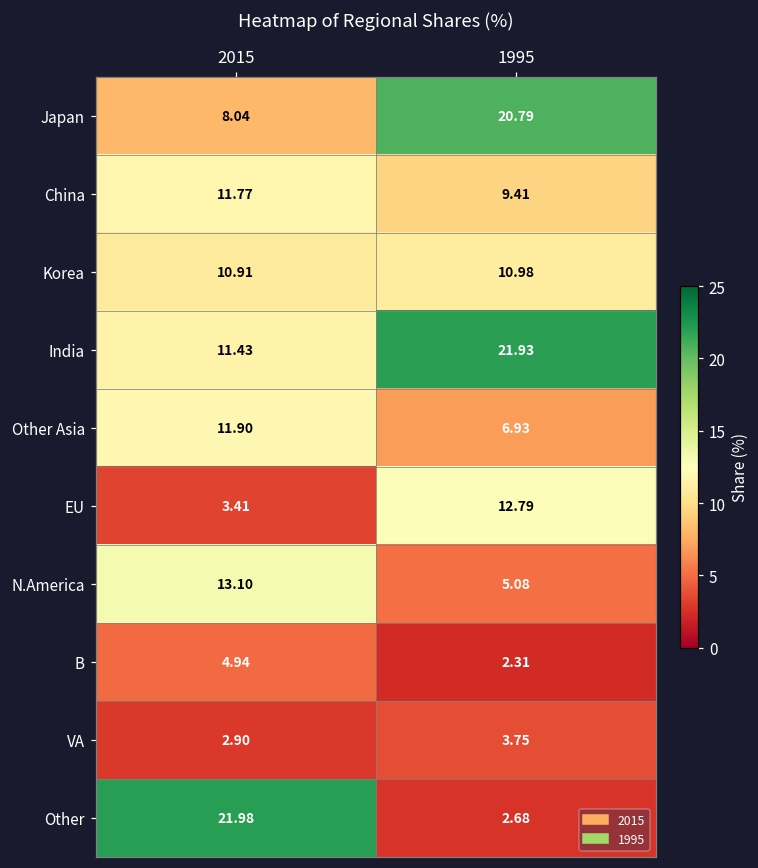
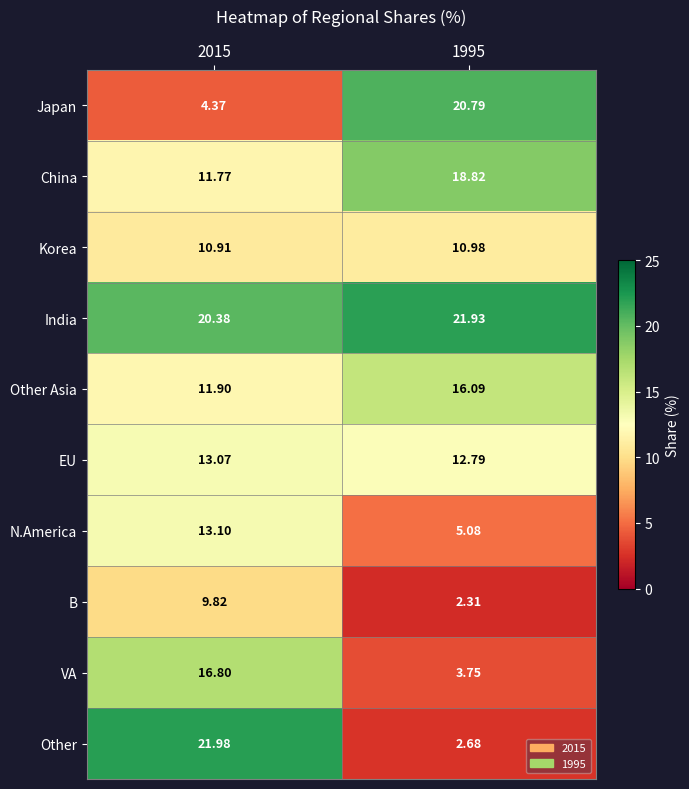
Japan, 2015: 8.04 -> 4.37
China, 1995: 9.41 -> 18.82
India, 2015: 11.43 -> 20.38
Other Asia, 1995: 6.93 -> 16.09
EU, 2015: 3.41 -> 13.07
B, 2015: 4.94 -> 9.82
VA, 2015: 2.90 -> 16.80
